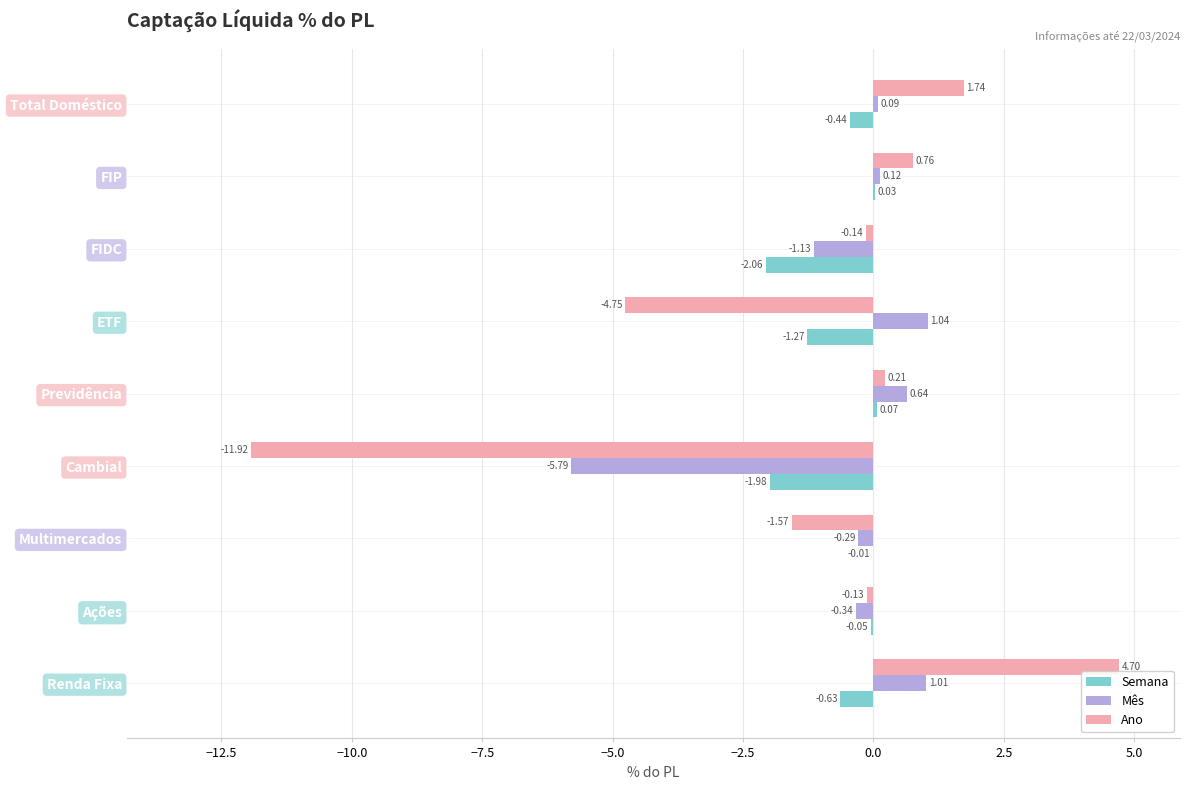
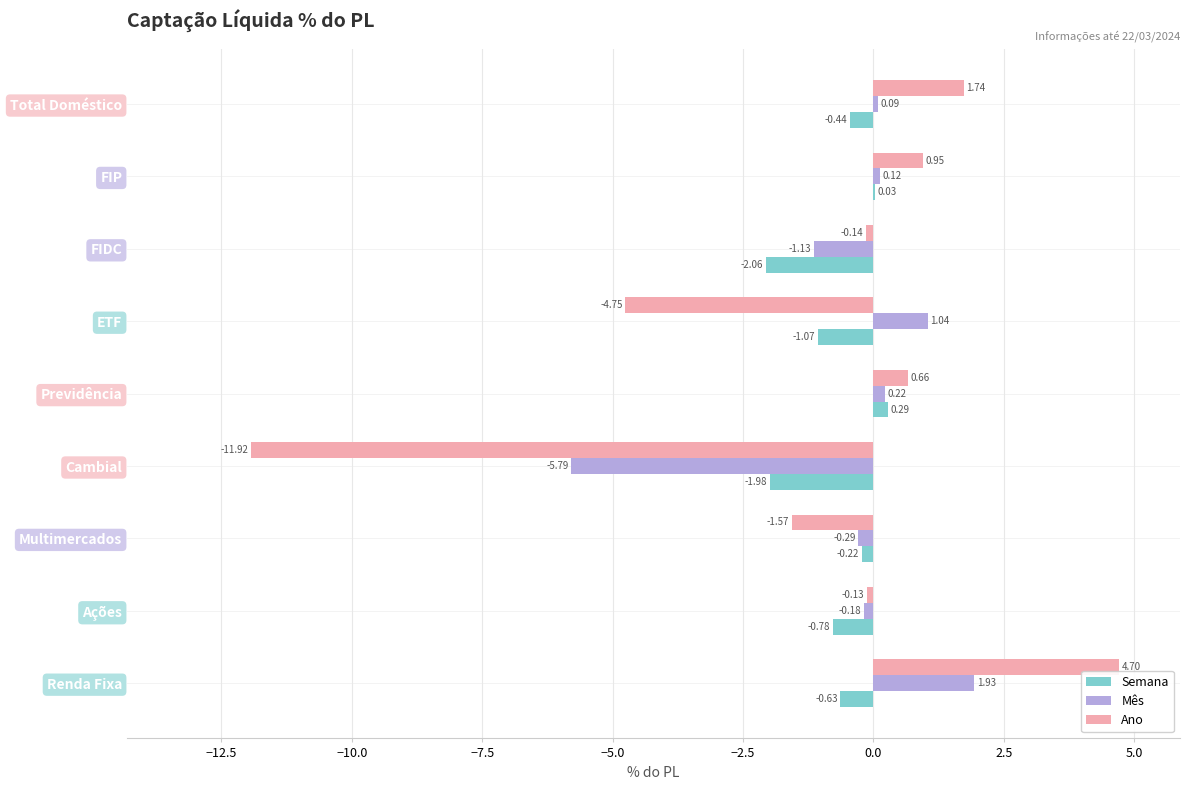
Ano, FIP: 0.76 -> 0.95
Semana, ETF: -1.27 -> -1.07
Ano, Previdência: 0.21 -> 0.66
Mês, Previdência: 0.64 -> 0.22
Semana, Previdência: 0.07 -> 0.29
Semana, Multimercados: -0.01 -> -0.22
Mês, Ações: -0.34 -> -0.18
Semana, Ações: -0.05 -> -0.78
Mês, Renda Fixa: 1.01 -> 1.93
